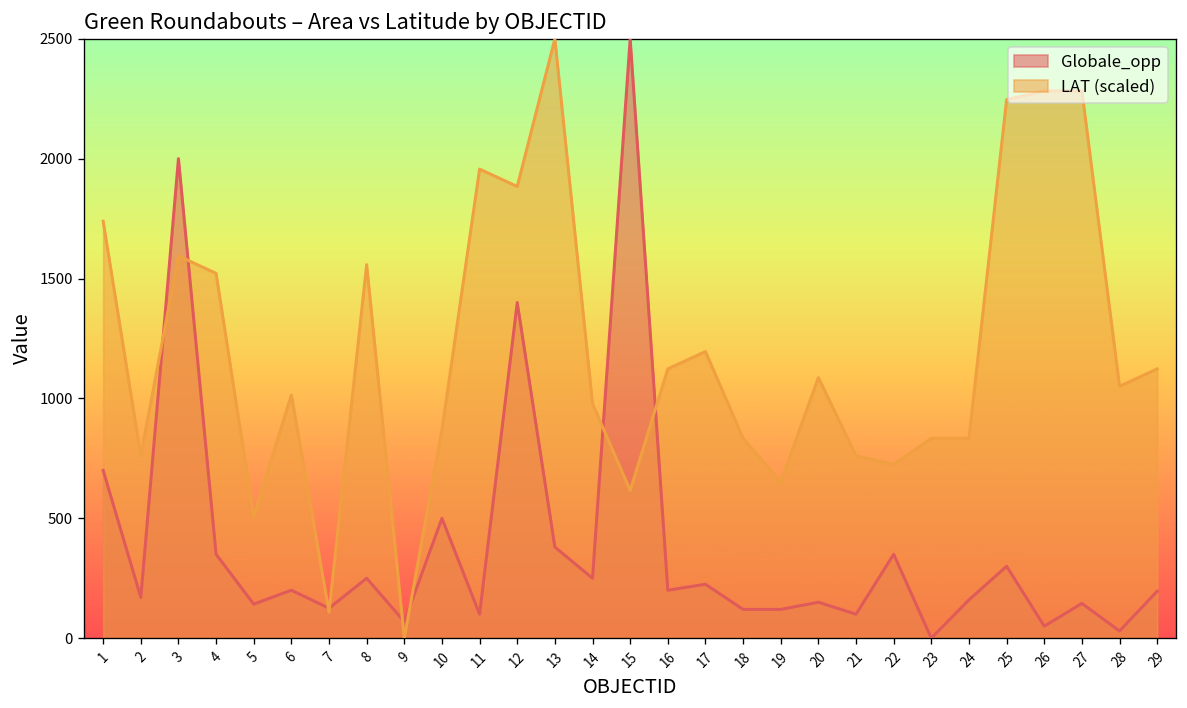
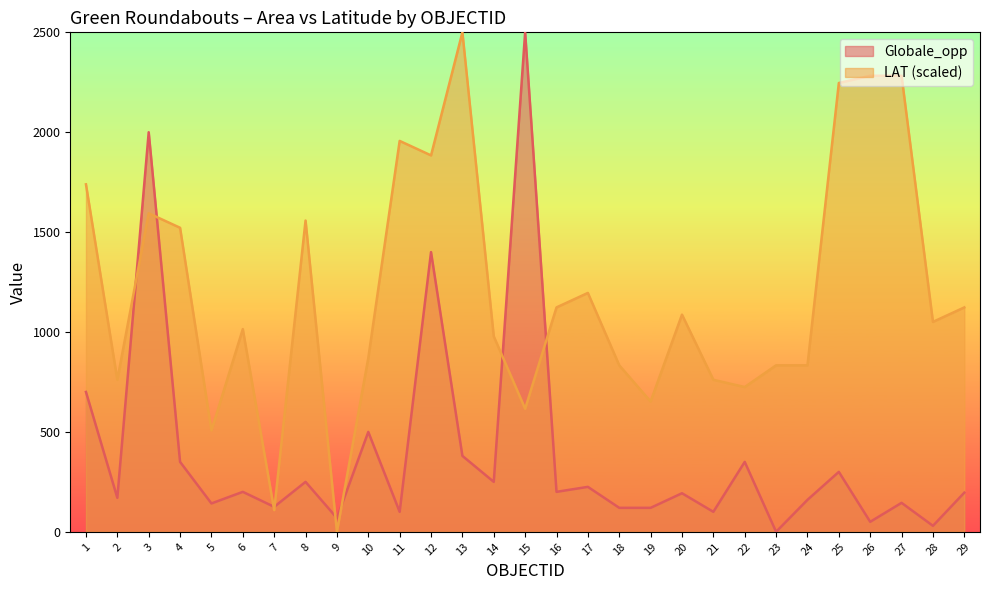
Globale_opp, 20: 150 -> 190
